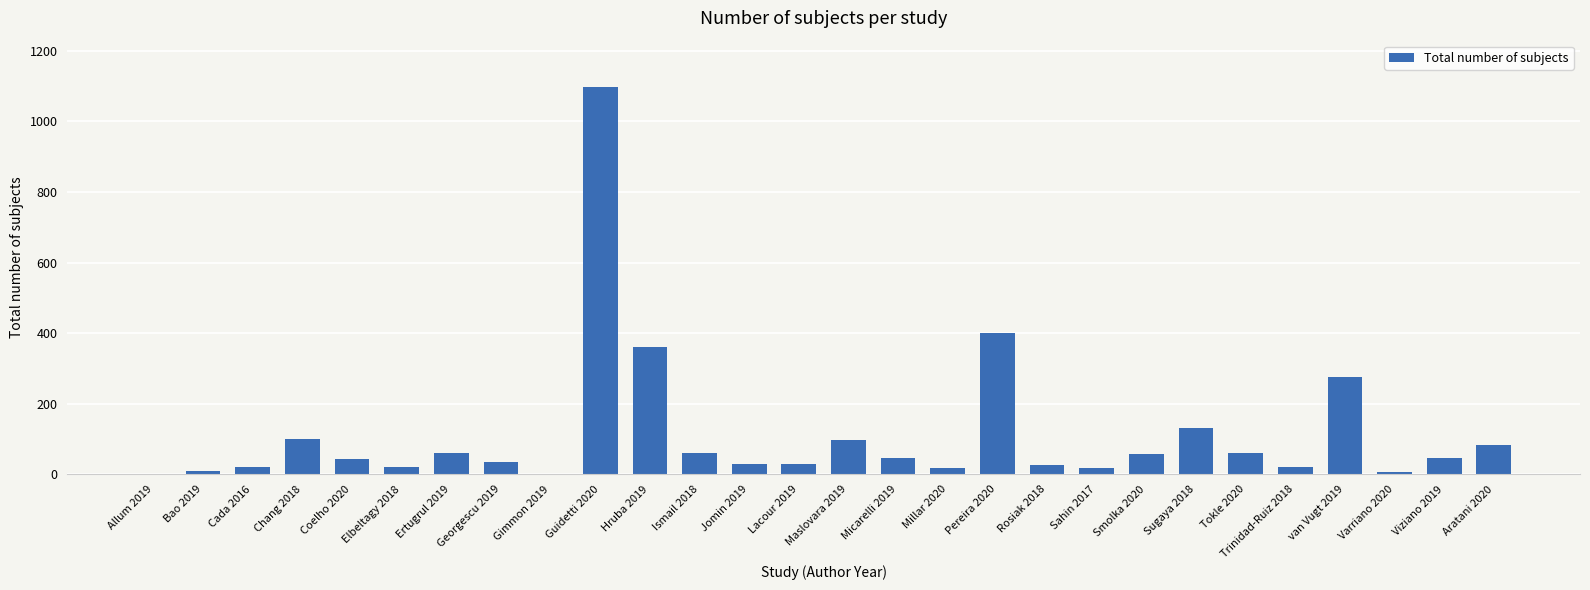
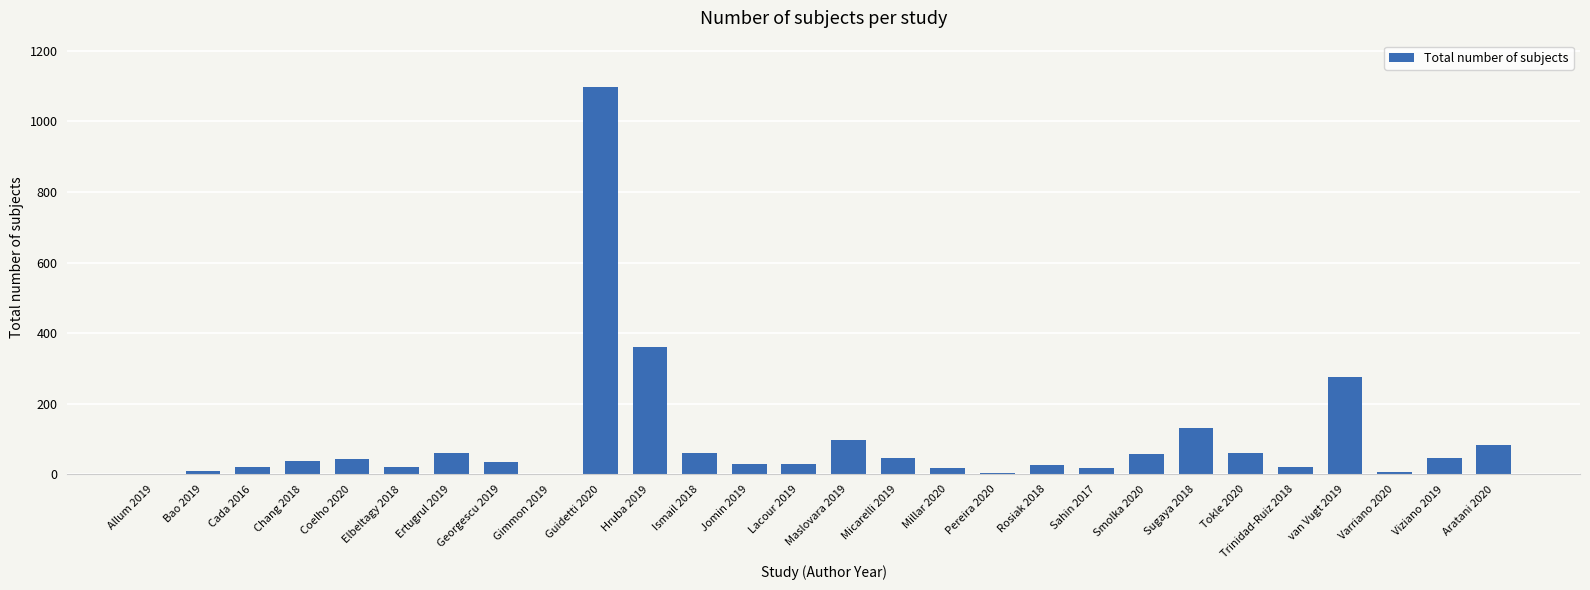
Chang 2018: 100 -> 40
Pereira 2020: 400 -> 0
